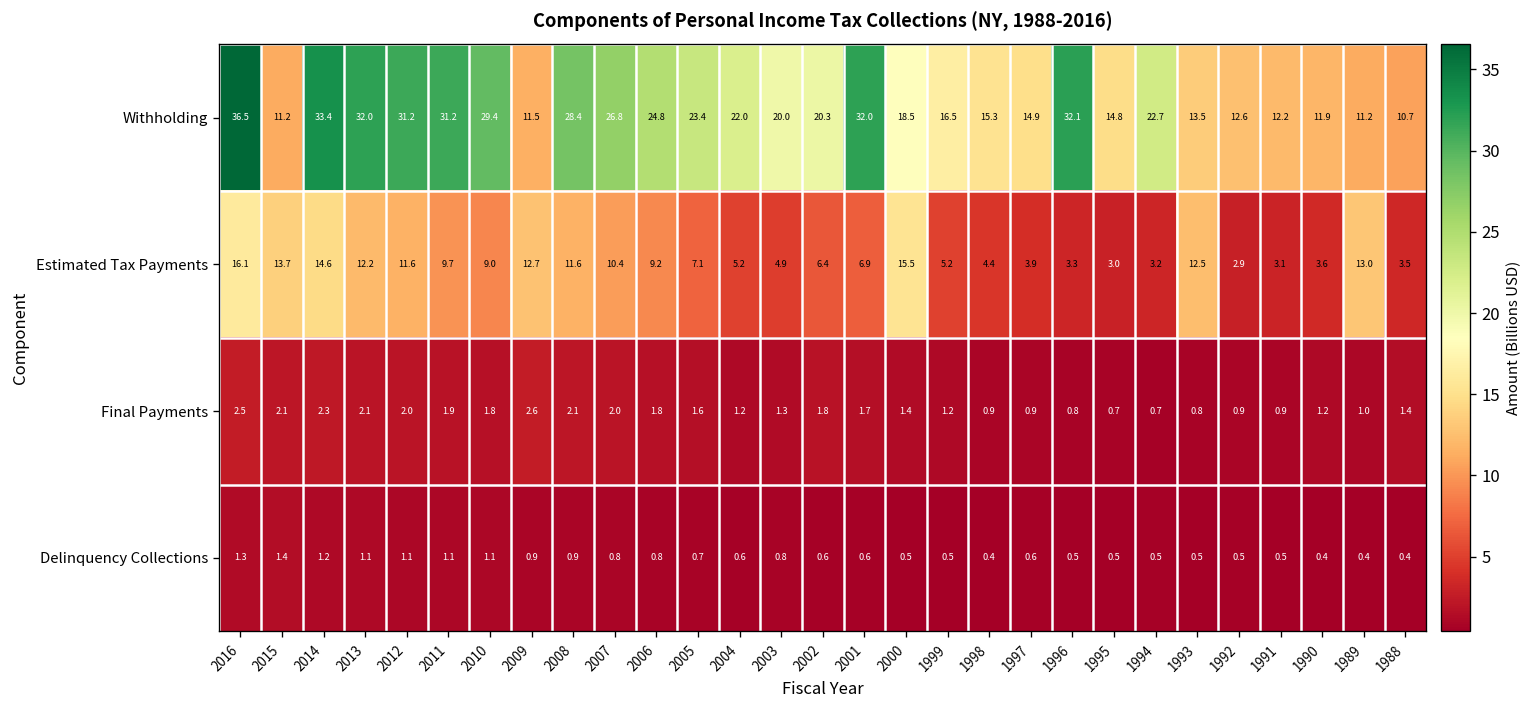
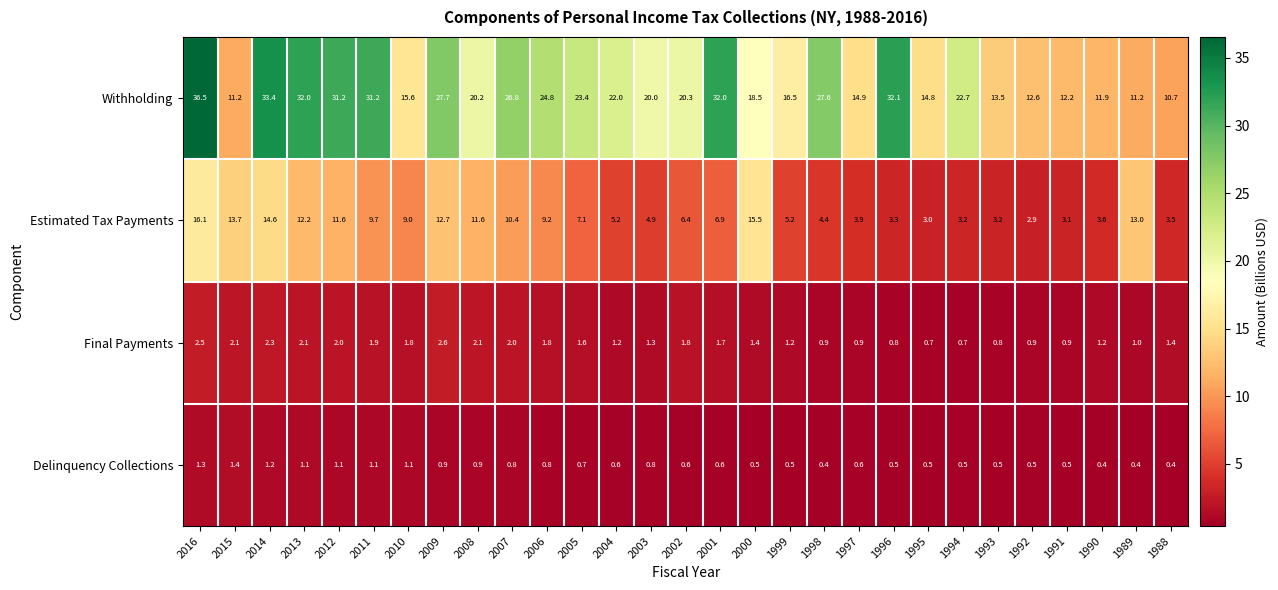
Withholding, 2010: 29.4 -> 15.6
Withholding, 2009: 11.5 -> 27.7
Withholding, 2008: 28.4 -> 20.2
Withholding, 1998: 15.3 -> 27.6
Estimated Tax Payments, 1993: 12.5 -> 3.2
